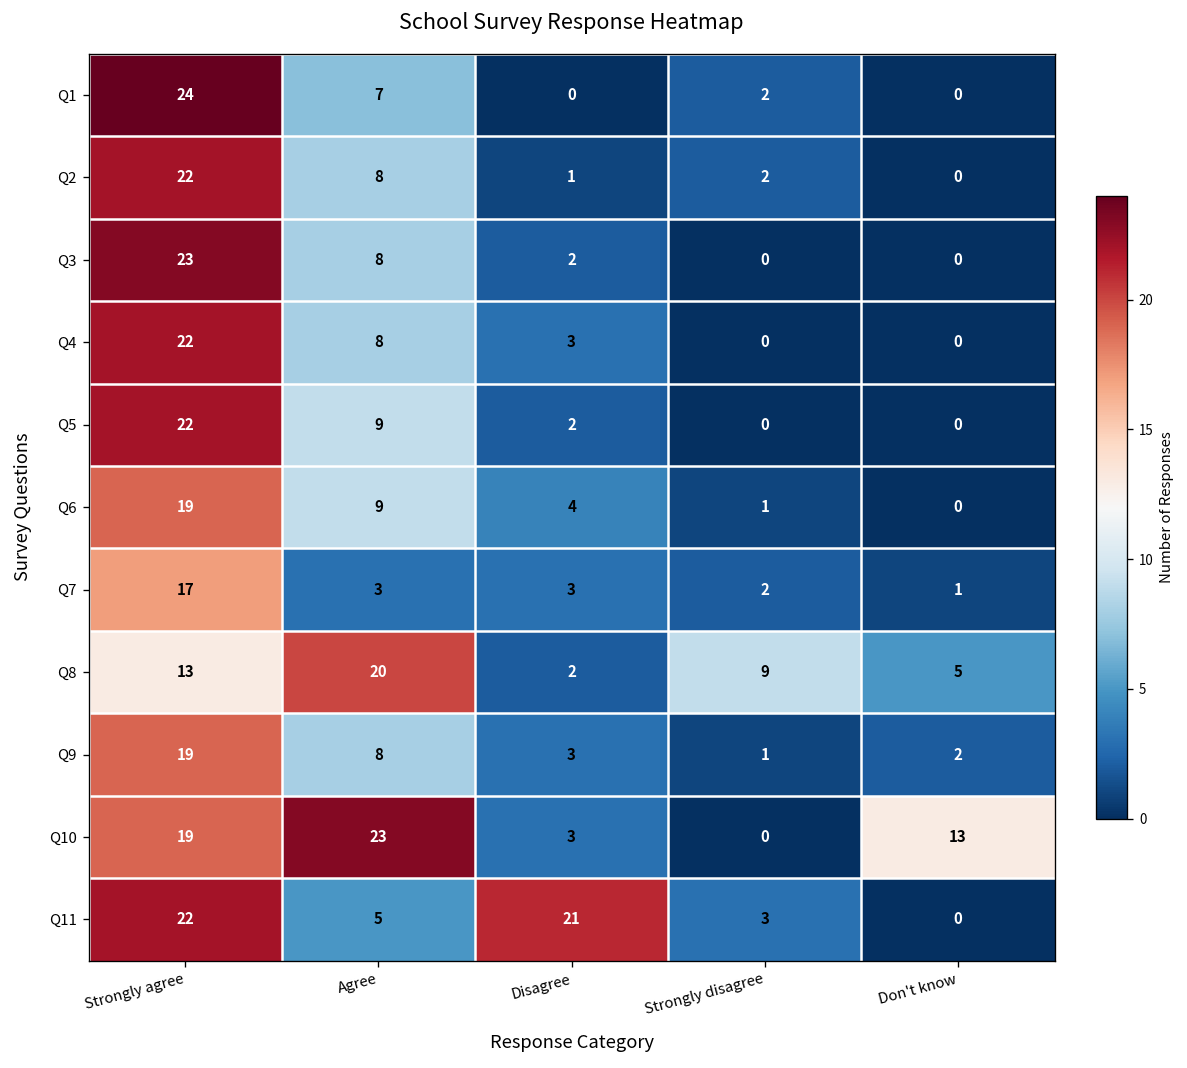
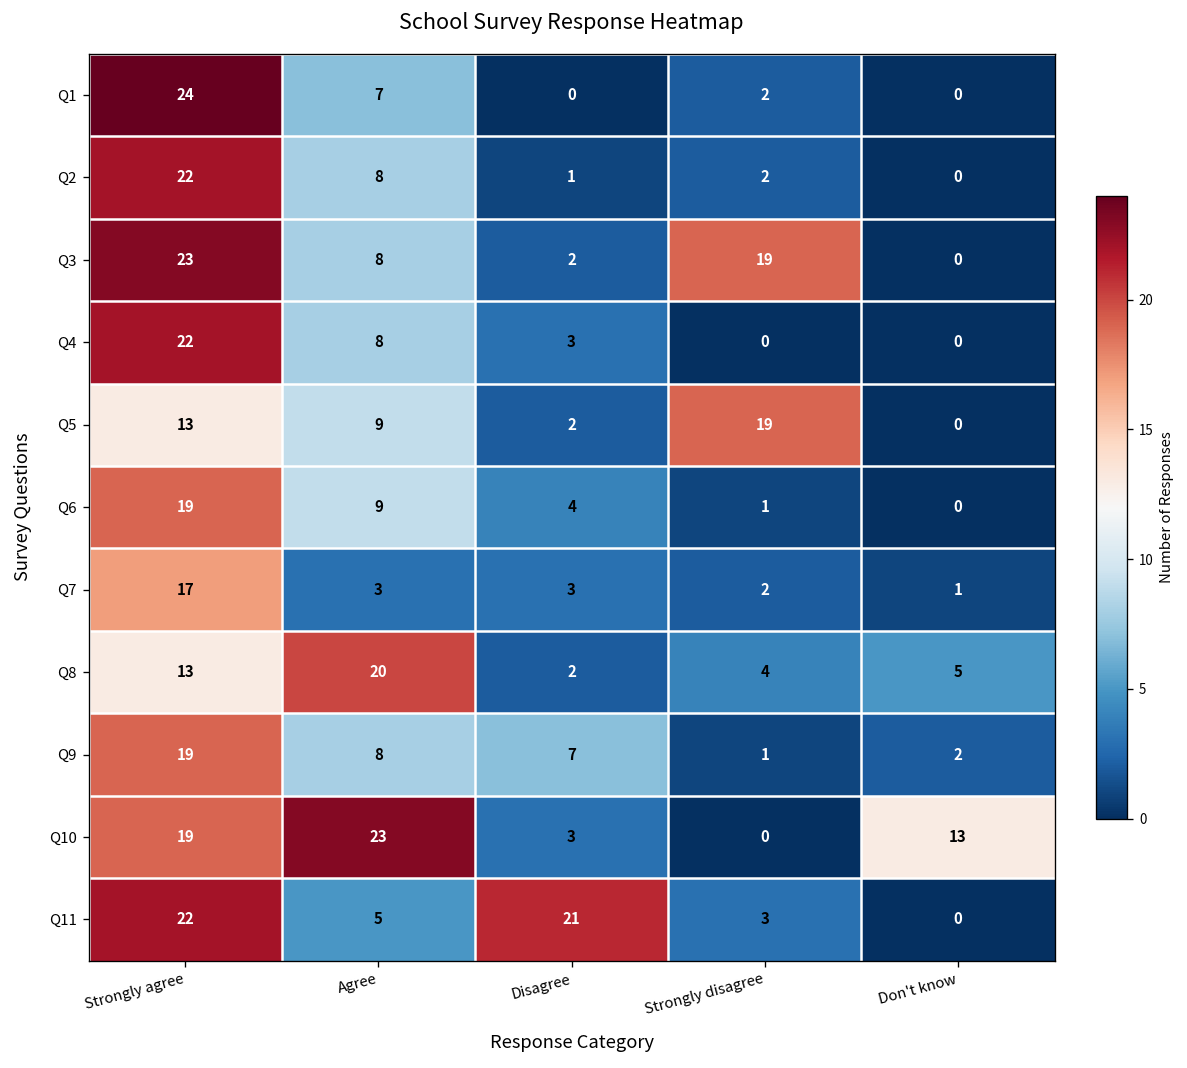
Q3, Strongly disagree: 0 -> 19
Q5, Strongly agree: 22 -> 13
Q5, Strongly disagree: 0 -> 19
Q8, Strongly disagree: 9 -> 4
Q9, Disagree: 3 -> 7
